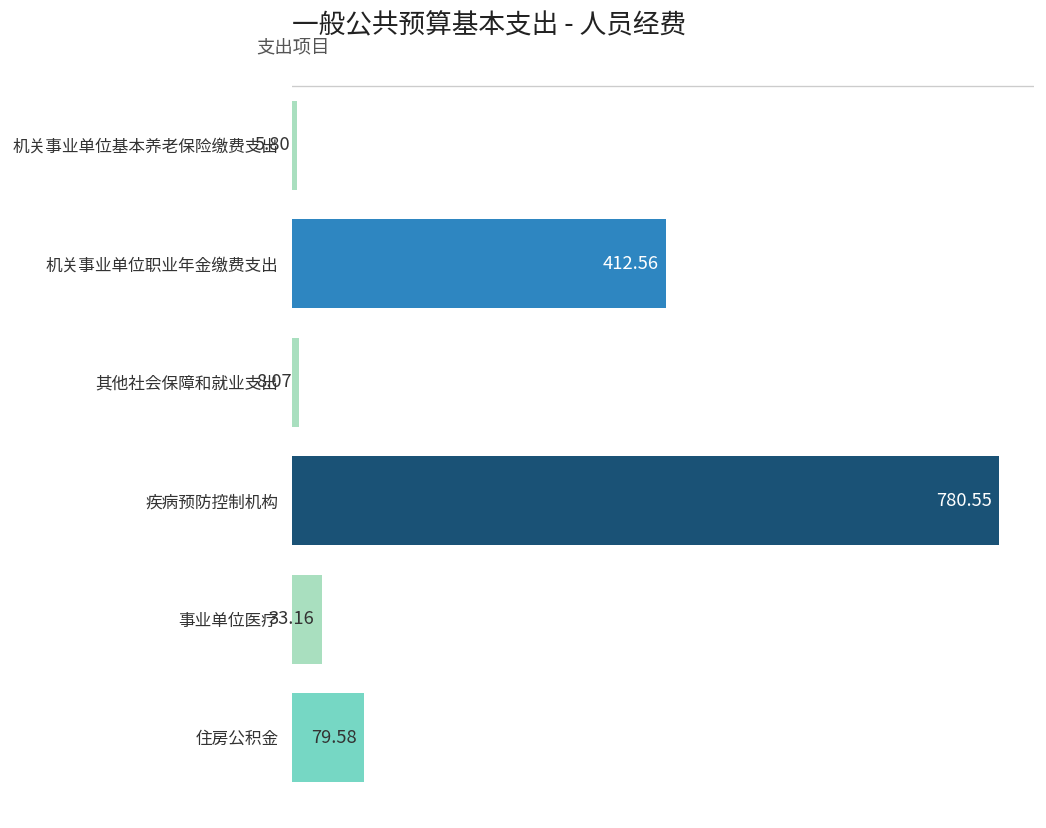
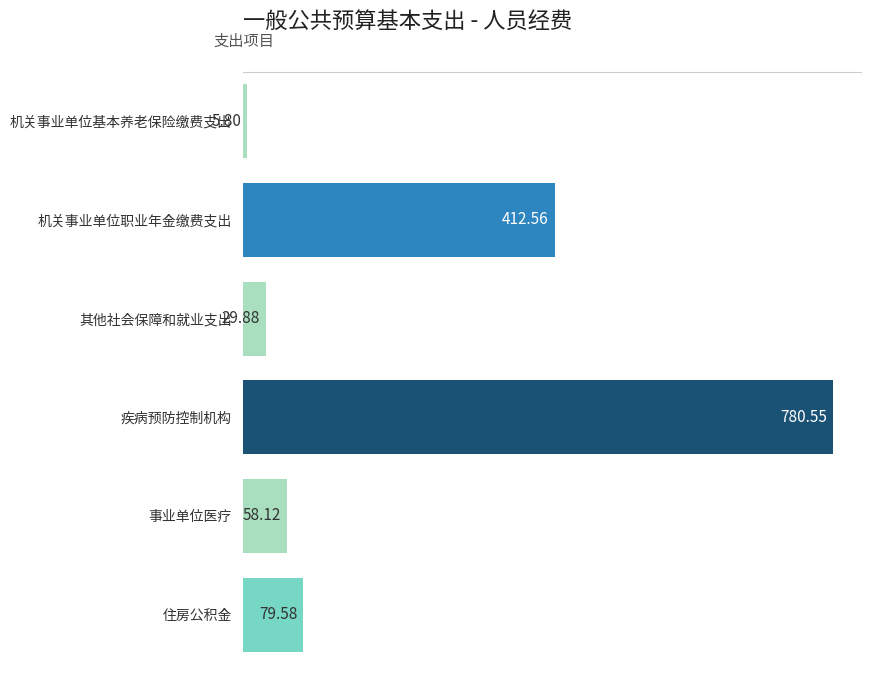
其他社会保障和就业支出: 8.07 -> 29.88
事业单位医疗: 33.16 -> 58.12
